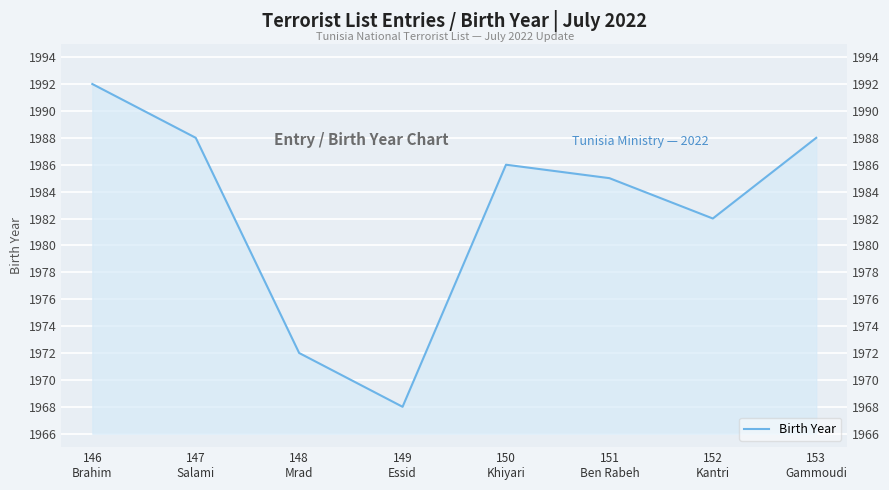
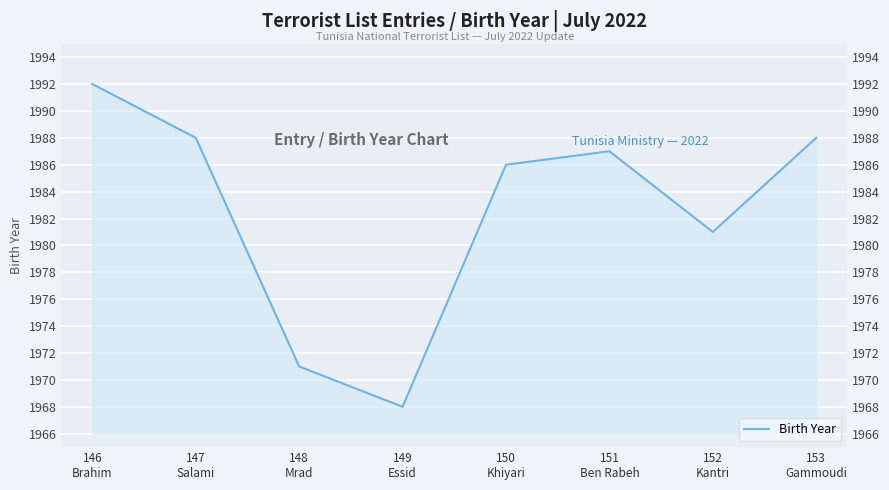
148 Mrad: 1972 -> 1971
151 Ben Rabeh: 1985 -> 1987
152 Kantri: 1982 -> 1981
